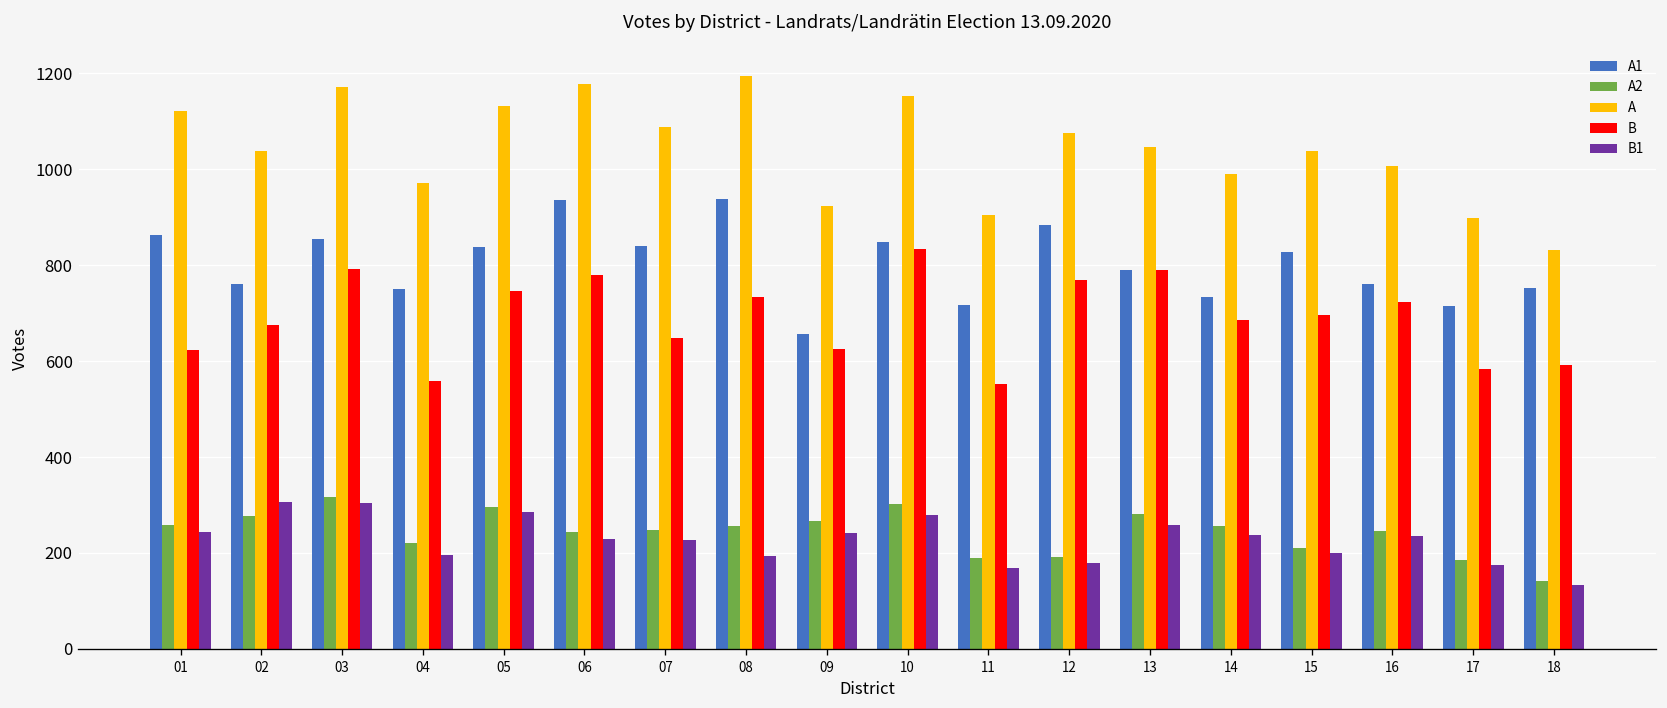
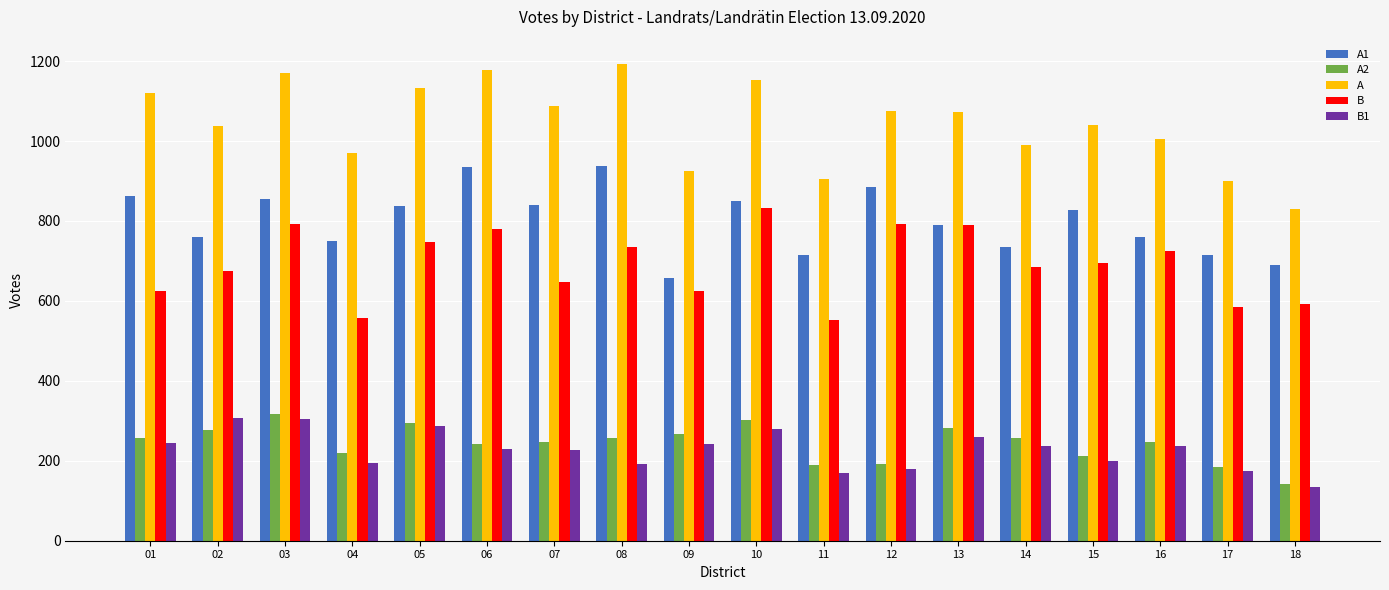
B, 12: 770 -> 790
A, 13: 1050 -> 1070
A1, 18: 750 -> 690
